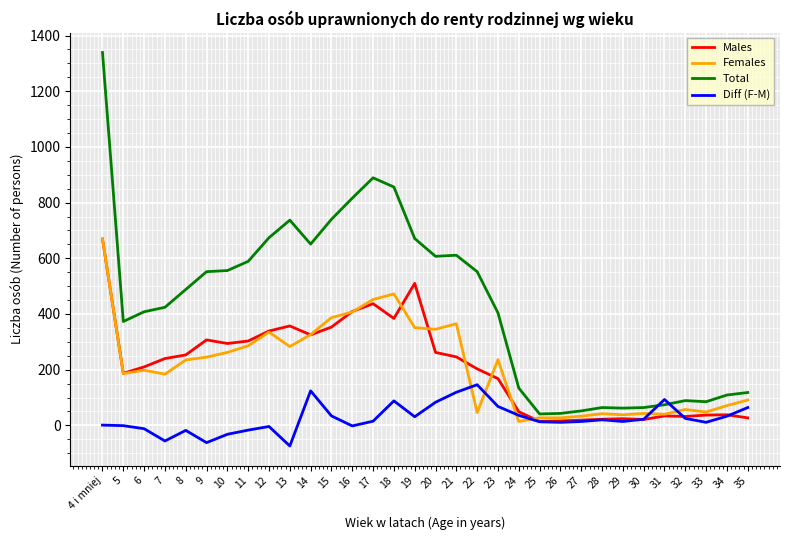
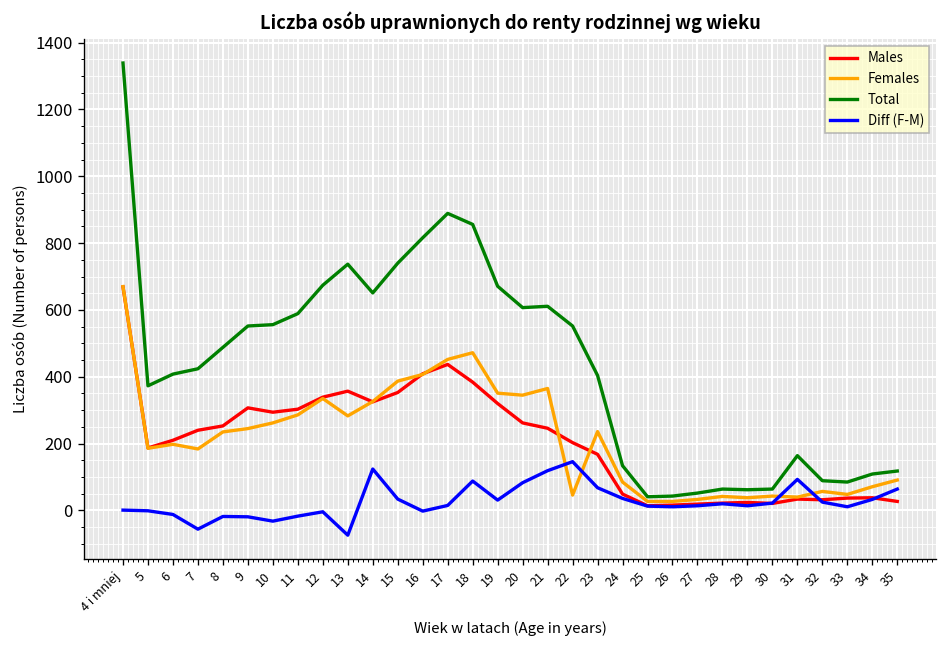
Diff (F-M), 9: -60 -> -20
Males, 19: 510 -> 320
Females, 24: 10 -> 90
Total, 31: 70 -> 160
